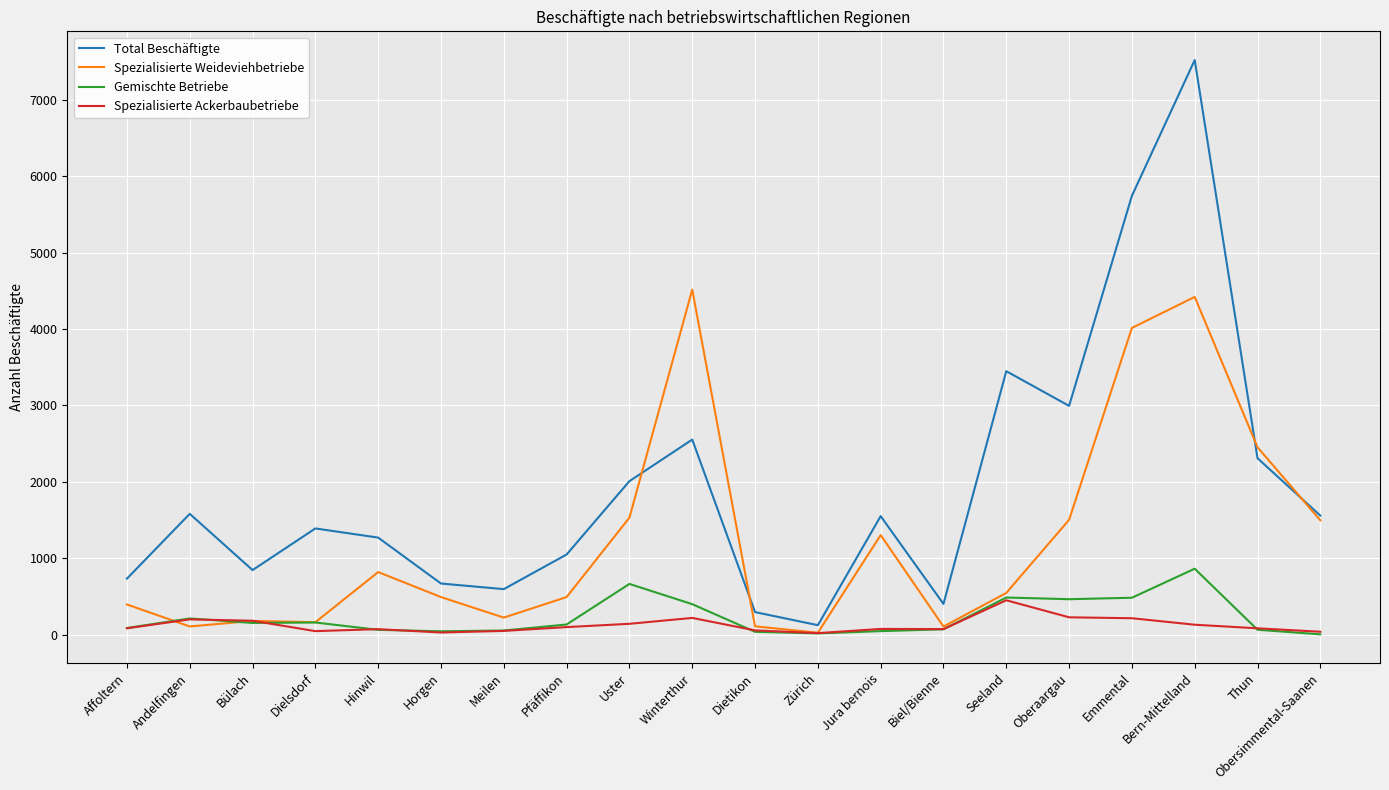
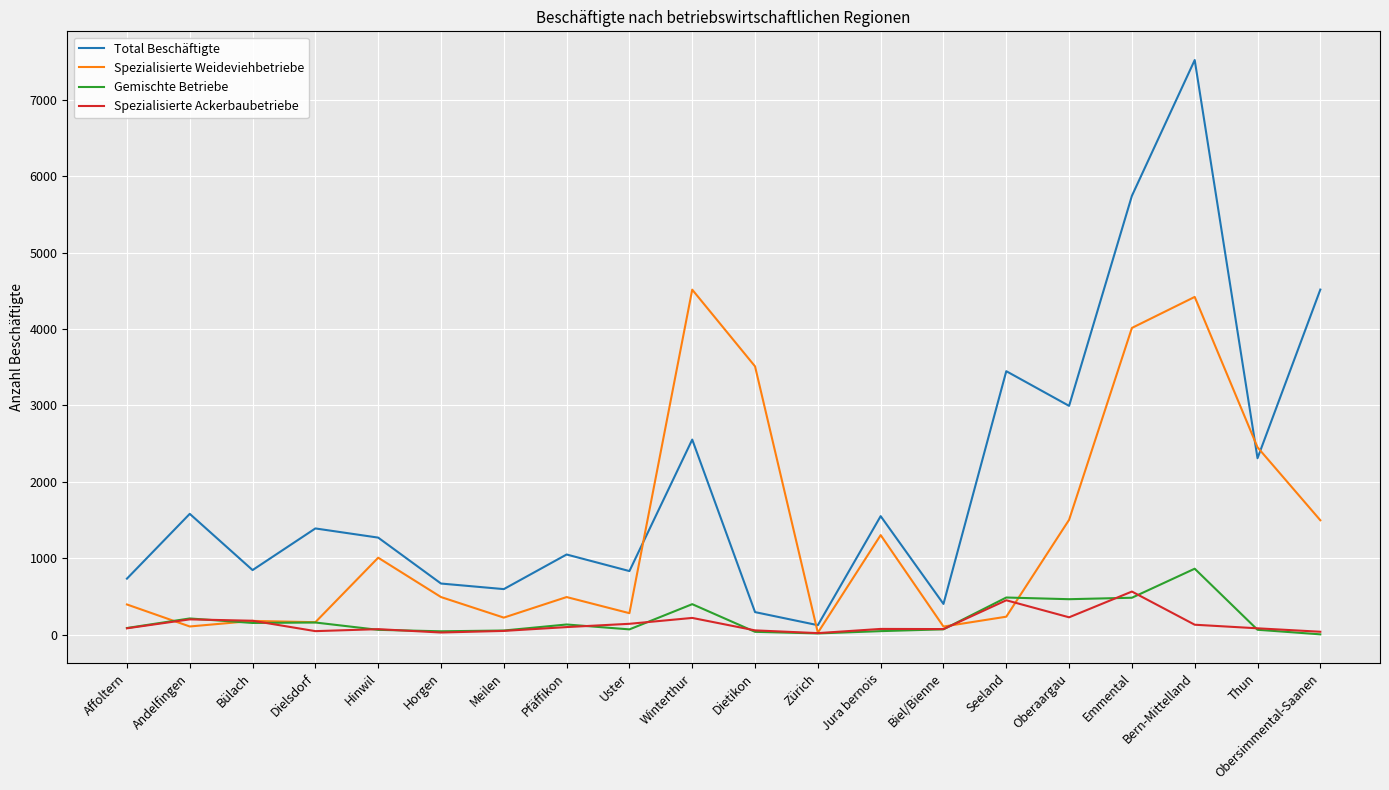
Spezialisierte Weideviehbetriebe, Hinwil: 800 -> 1000
Total Beschäftigte, Uster: 2000 -> 800
Spezialisierte Weideviehbetriebe, Uster: 1500 -> 300
Gemischte Betriebe, Uster: 700 -> 100
Spezialisierte Weideviehbetriebe, Dietikon: 100 -> 3500
Spezialisierte Weideviehbetriebe, Seeland: 500 -> 200
Spezialisierte Ackerbaubetriebe, Emmental: 200 -> 600
Total Beschäftigte, Obersimmental-Saanen: 1600 -> 4500
